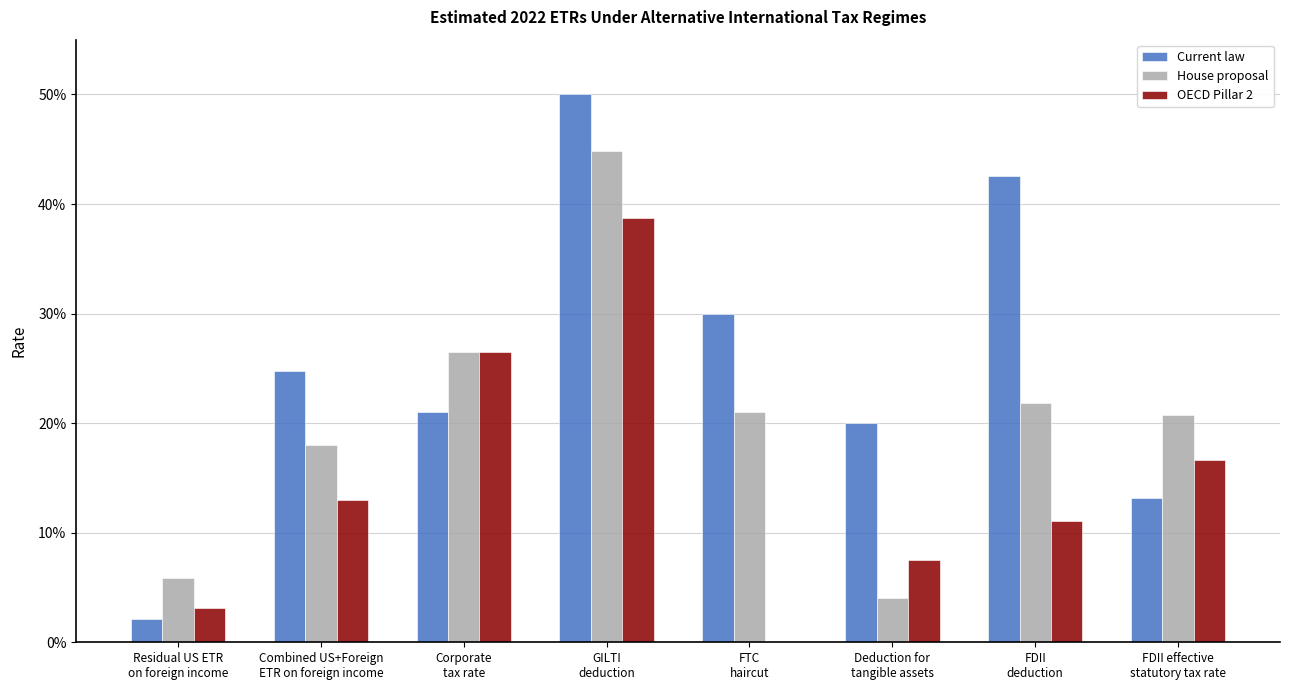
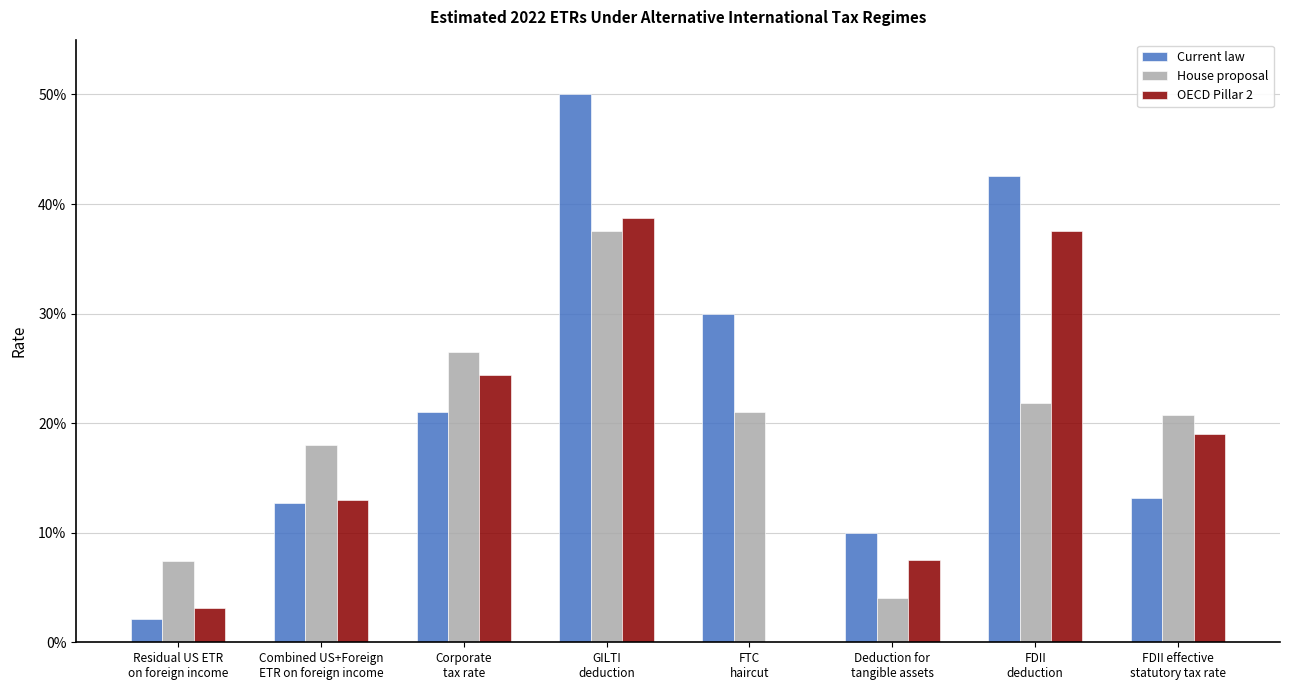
House proposal, Residual US ETR on foreign income: 5.9% -> 7.4%
Current law, Combined US+Foreign ETR on foreign income: 24.8% -> 12.7%
OECD Pillar 2, Corporate tax rate: 26.5% -> 24.4%
House proposal, GILTI deduction: 44.8% -> 37.5%
Current law, Deduction for tangible assets: 20.0% -> 10.0%
OECD Pillar 2, FDII deduction: 11.1% -> 37.5%
OECD Pillar 2, FDII effective statutory tax rate: 16.6% -> 19.0%
